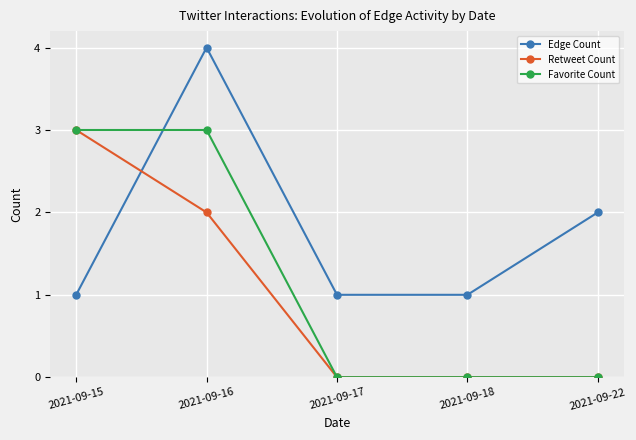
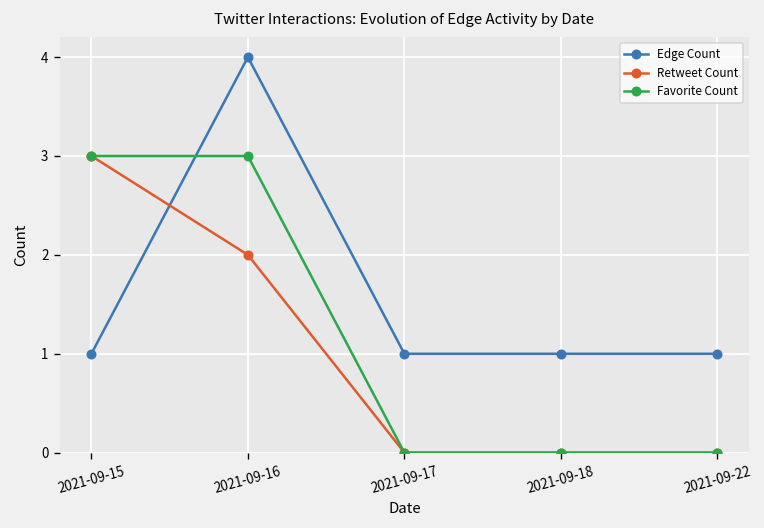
Edge Count, 2021-09-22: 2 -> 1
